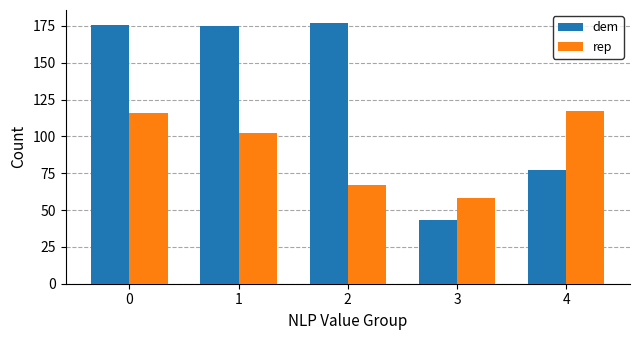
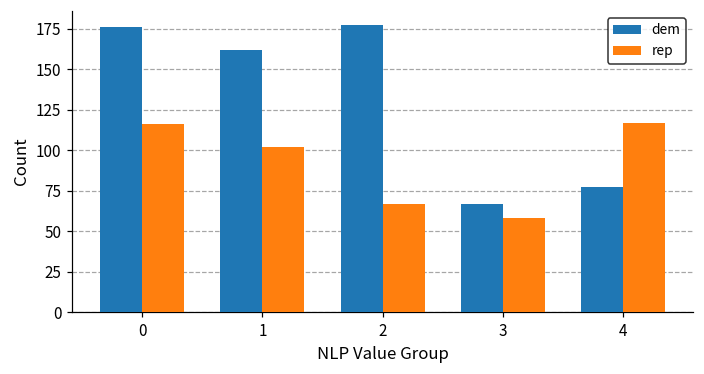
dem, 1: 175 -> 162
dem, 3: 43 -> 67
